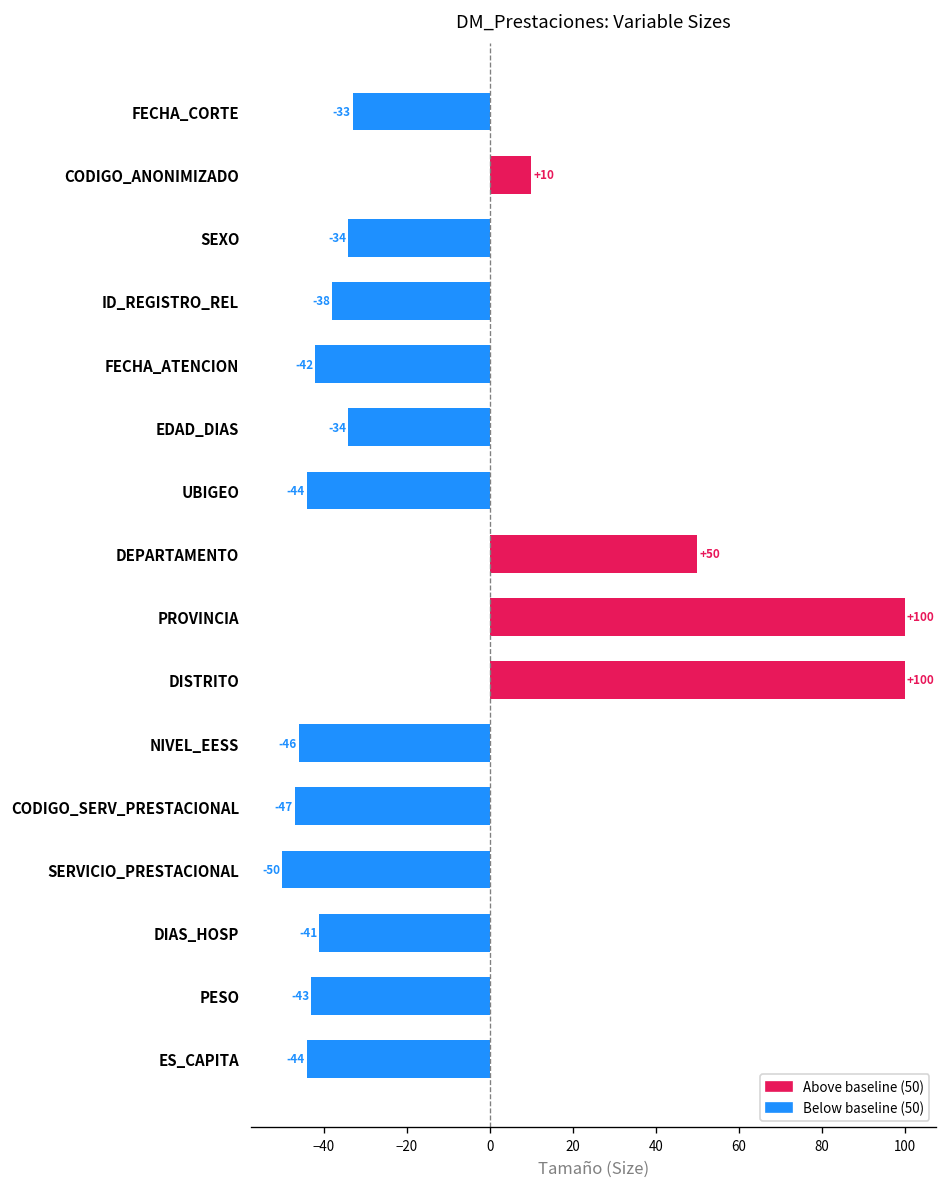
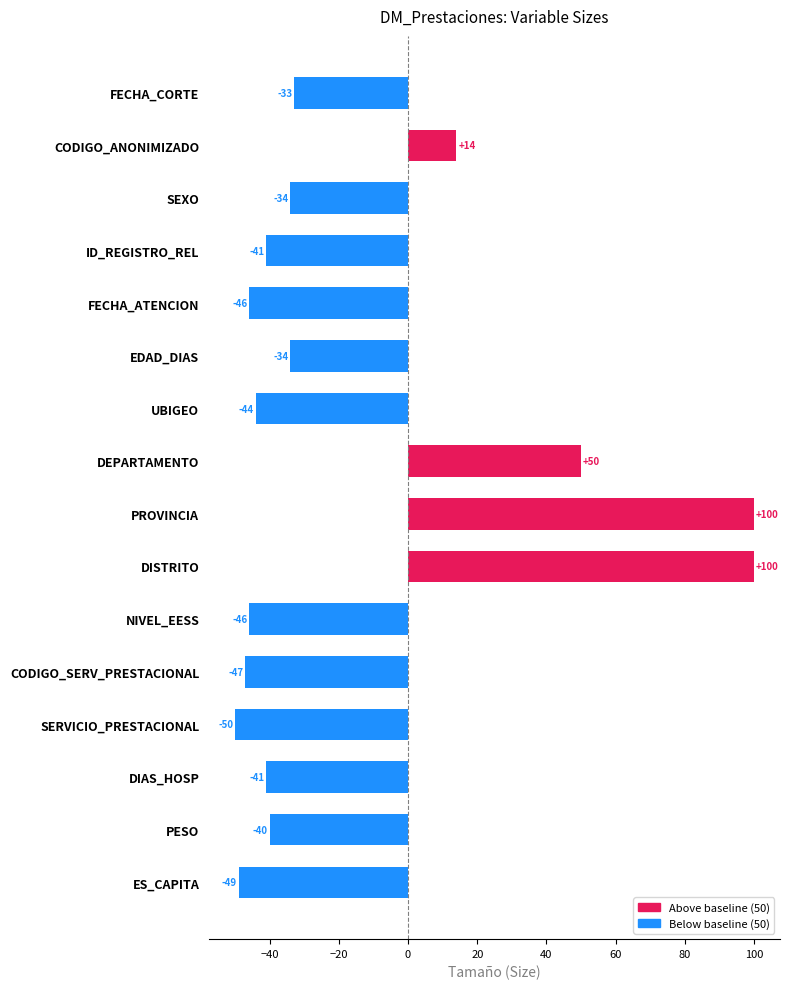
CODIGO_ANONIMIZADO: +10 -> +14
ID_REGISTRO_REL: -38 -> -41
FECHA_ATENCION: -42 -> -46
PESO: -43 -> -40
ES_CAPITA: -44 -> -49
